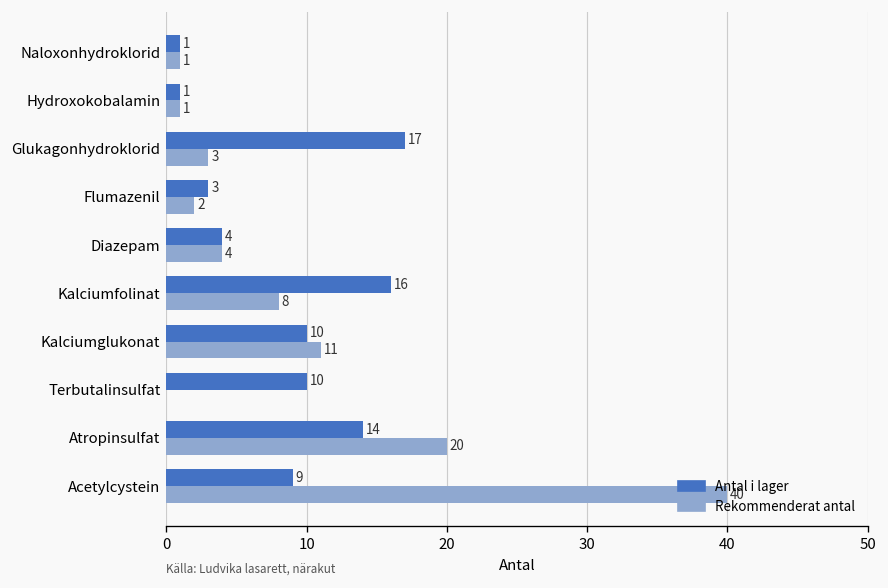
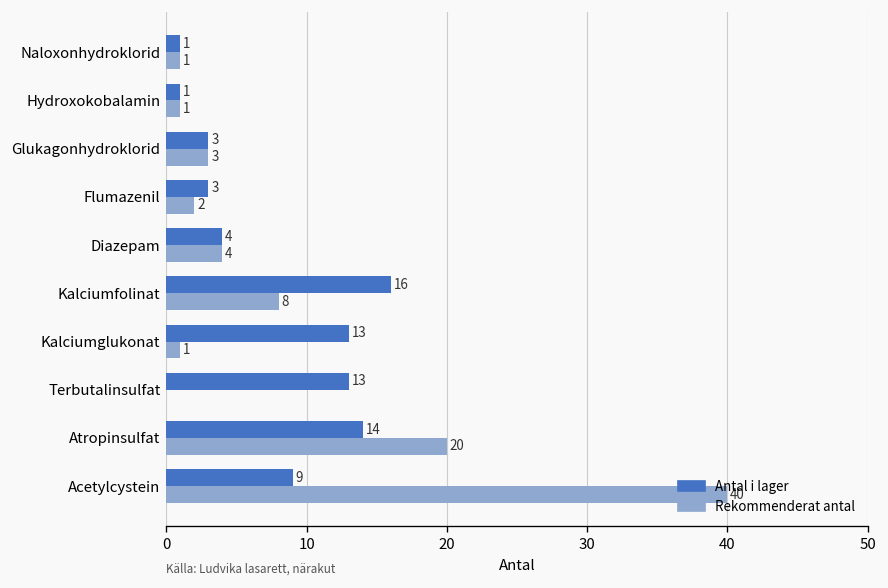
Antal i lager, Glukagonhydroklorid: 17 -> 3
Antal i lager, Kalciumglukonat: 10 -> 13
Rekommenderat antal, Kalciumglukonat: 11 -> 1
Antal i lager, Terbutalinsulfat: 10 -> 13
